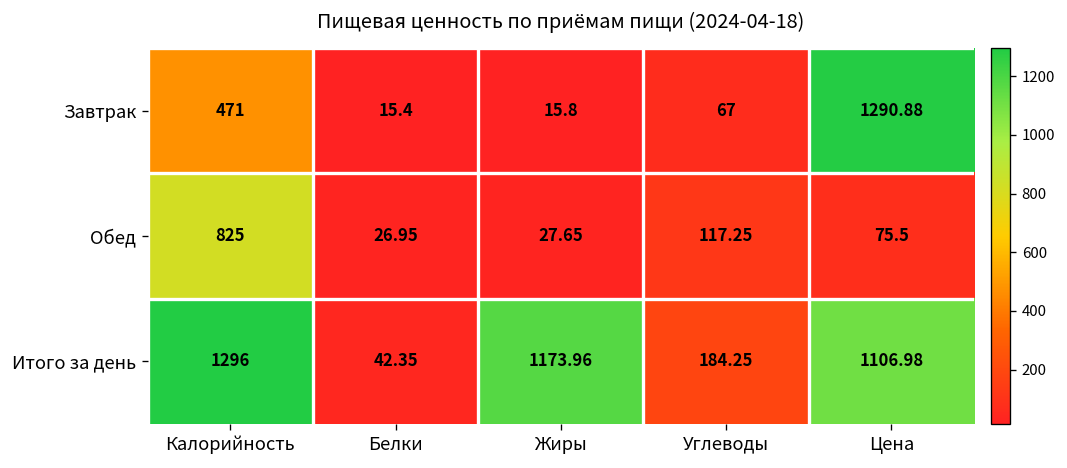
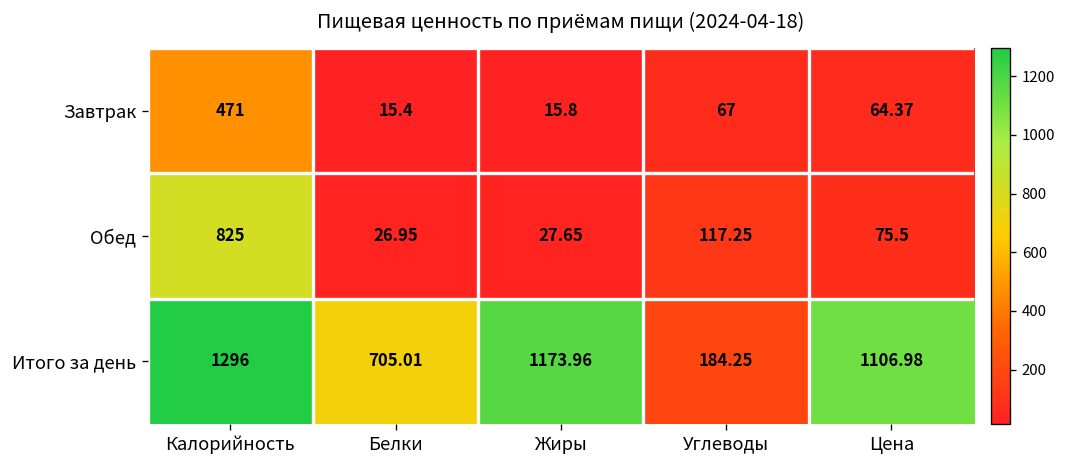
Завтрак, Цена: 1290.88 -> 64.37
Итого за день, Белки: 42.35 -> 705.01
